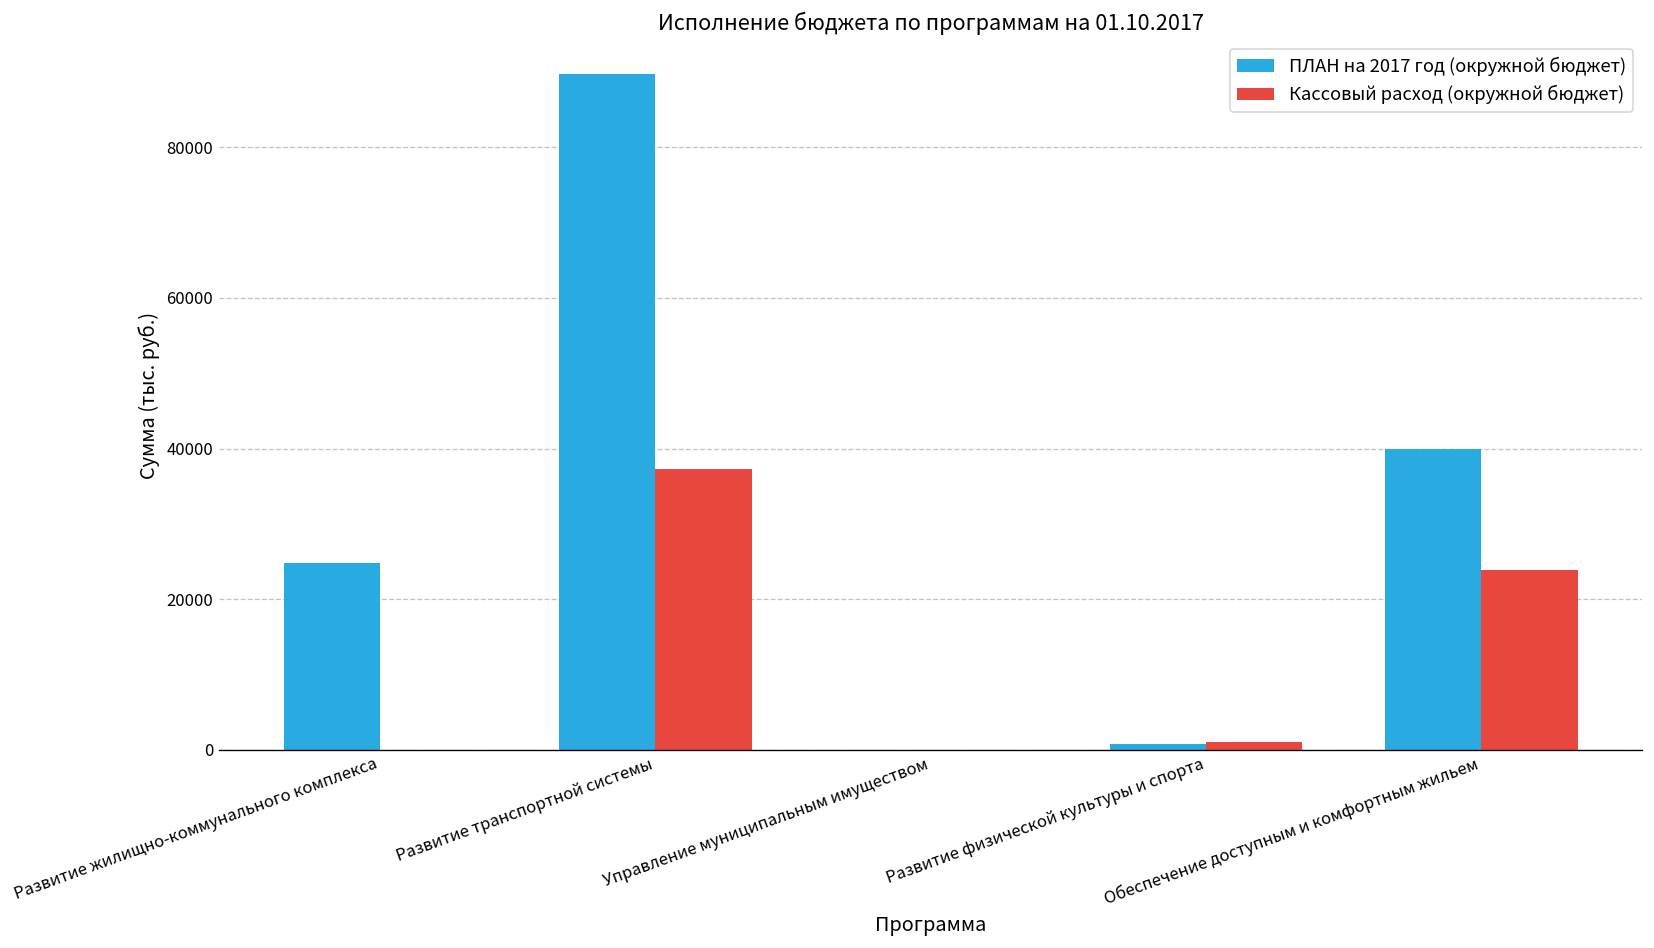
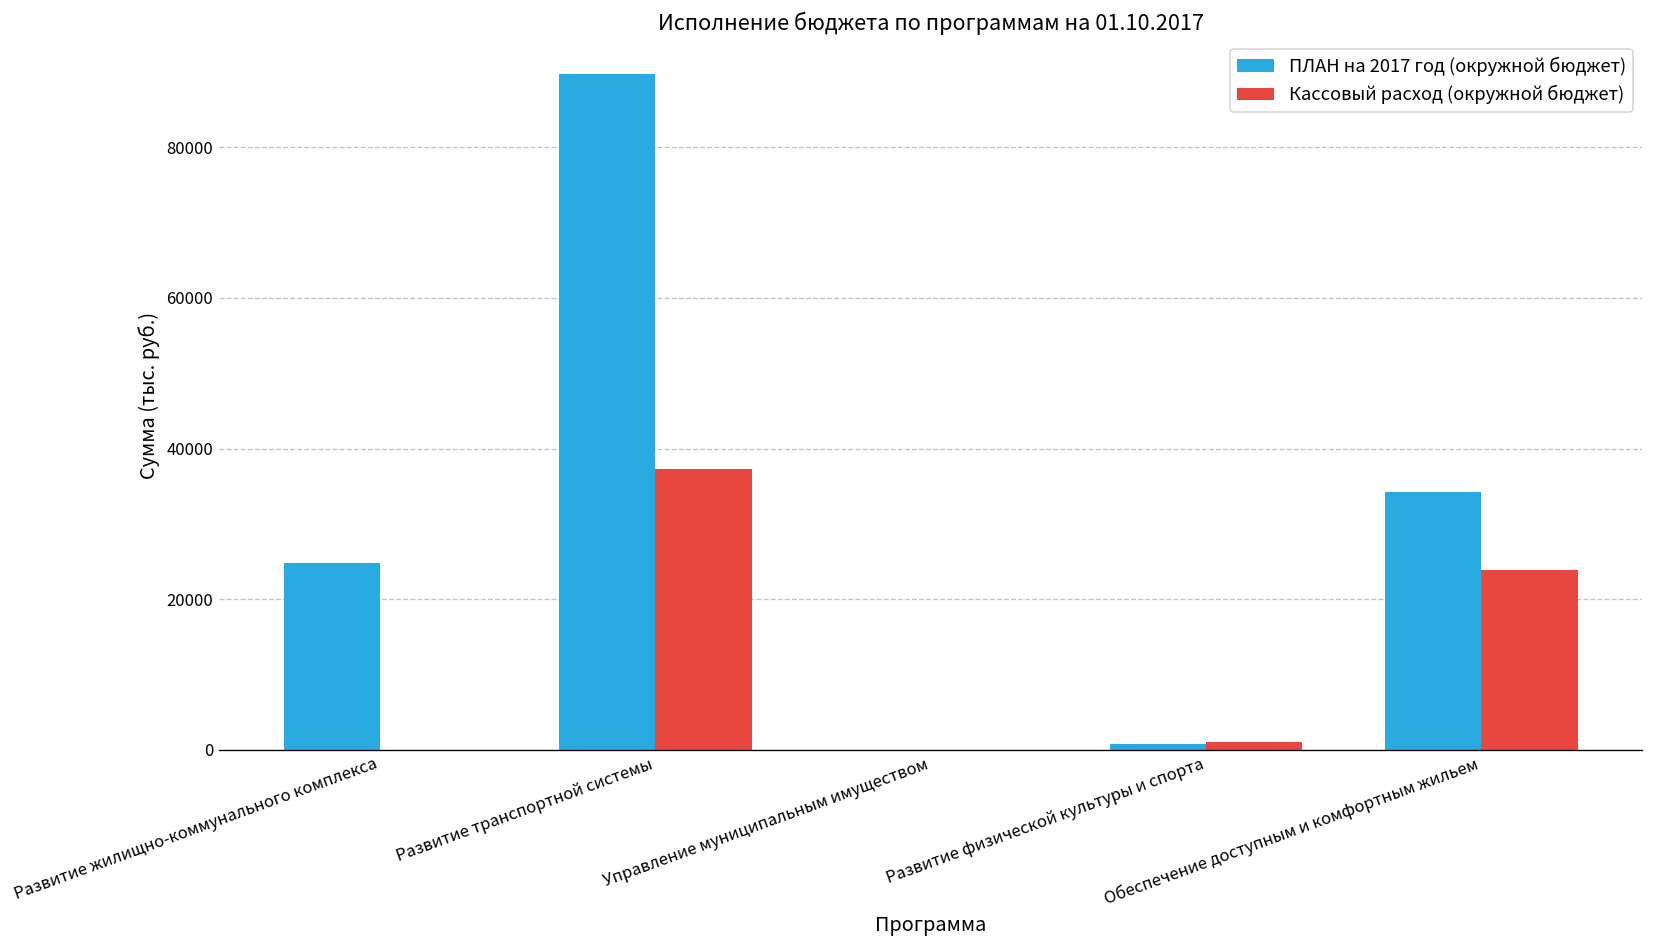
ПЛАН на 2017 год (окружной бюджет), Обеспечение доступным и комфортным жильем: 40000 -> 34000
